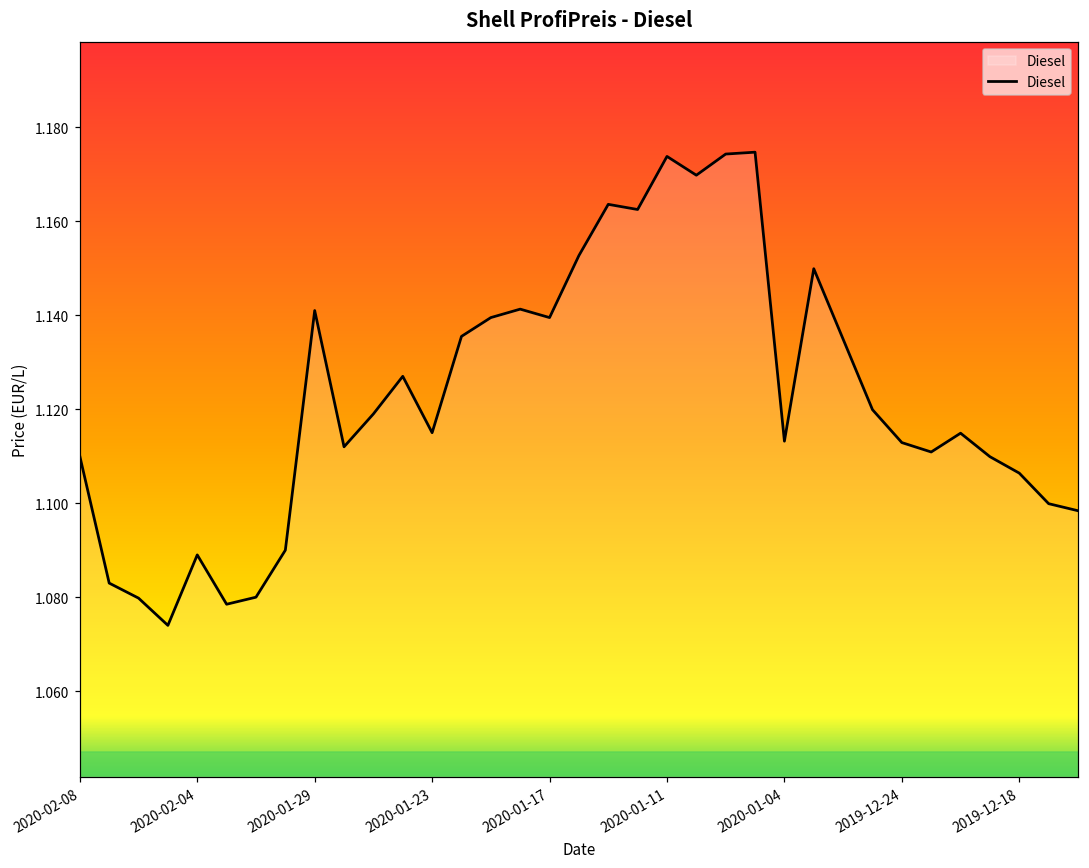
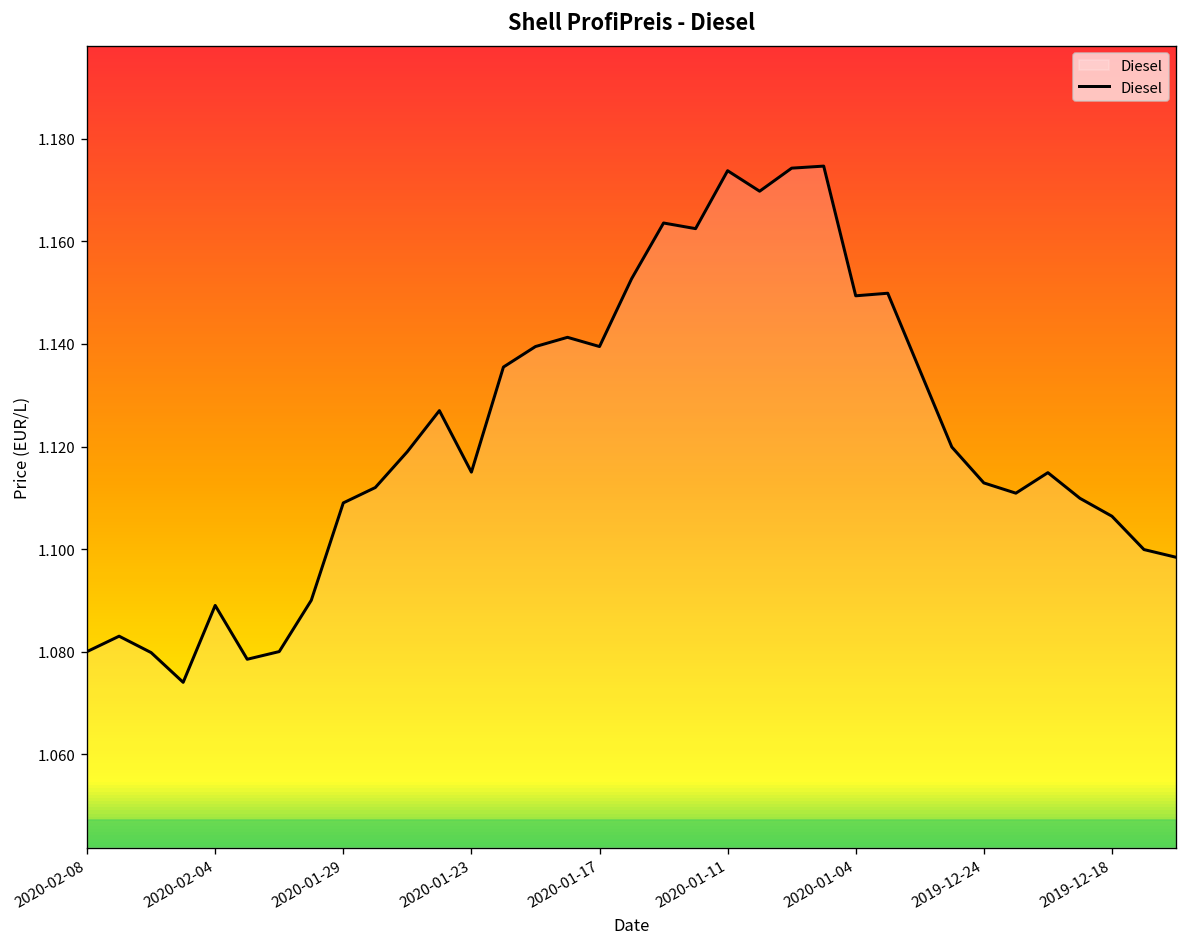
2020-02-08: 1.11 -> 1.08
2020-01-29: 1.141 -> 1.109
2020-01-04: 1.113 -> 1.149
